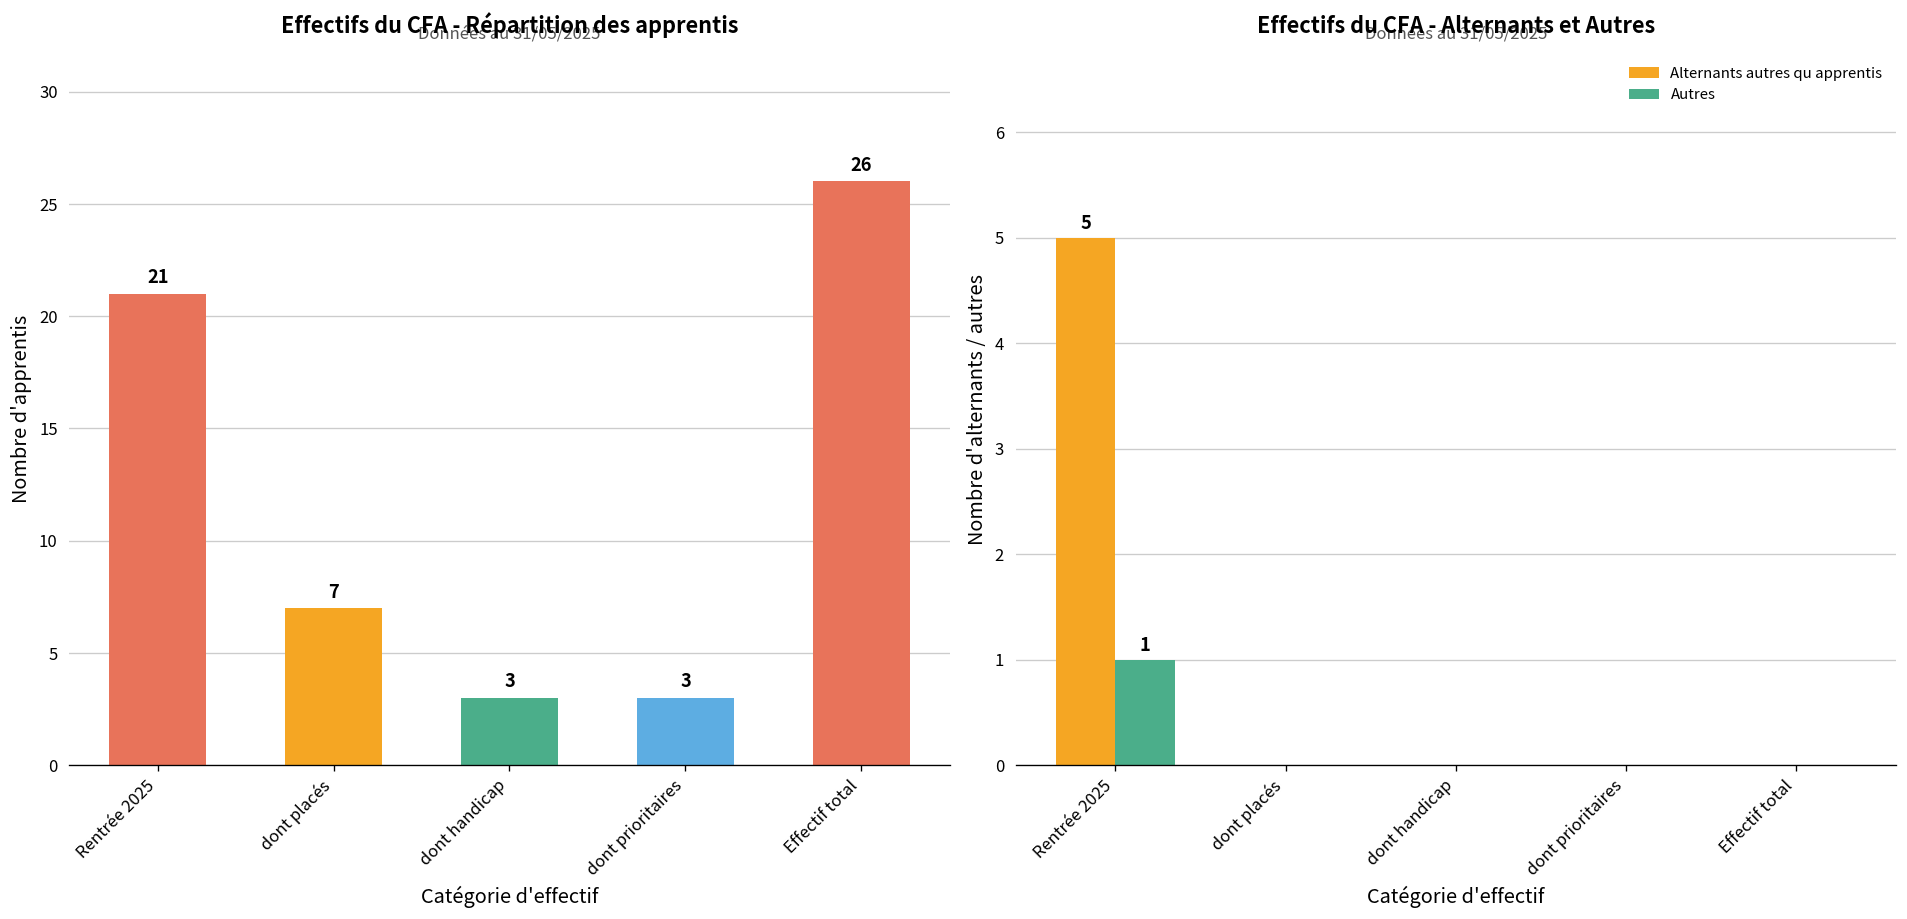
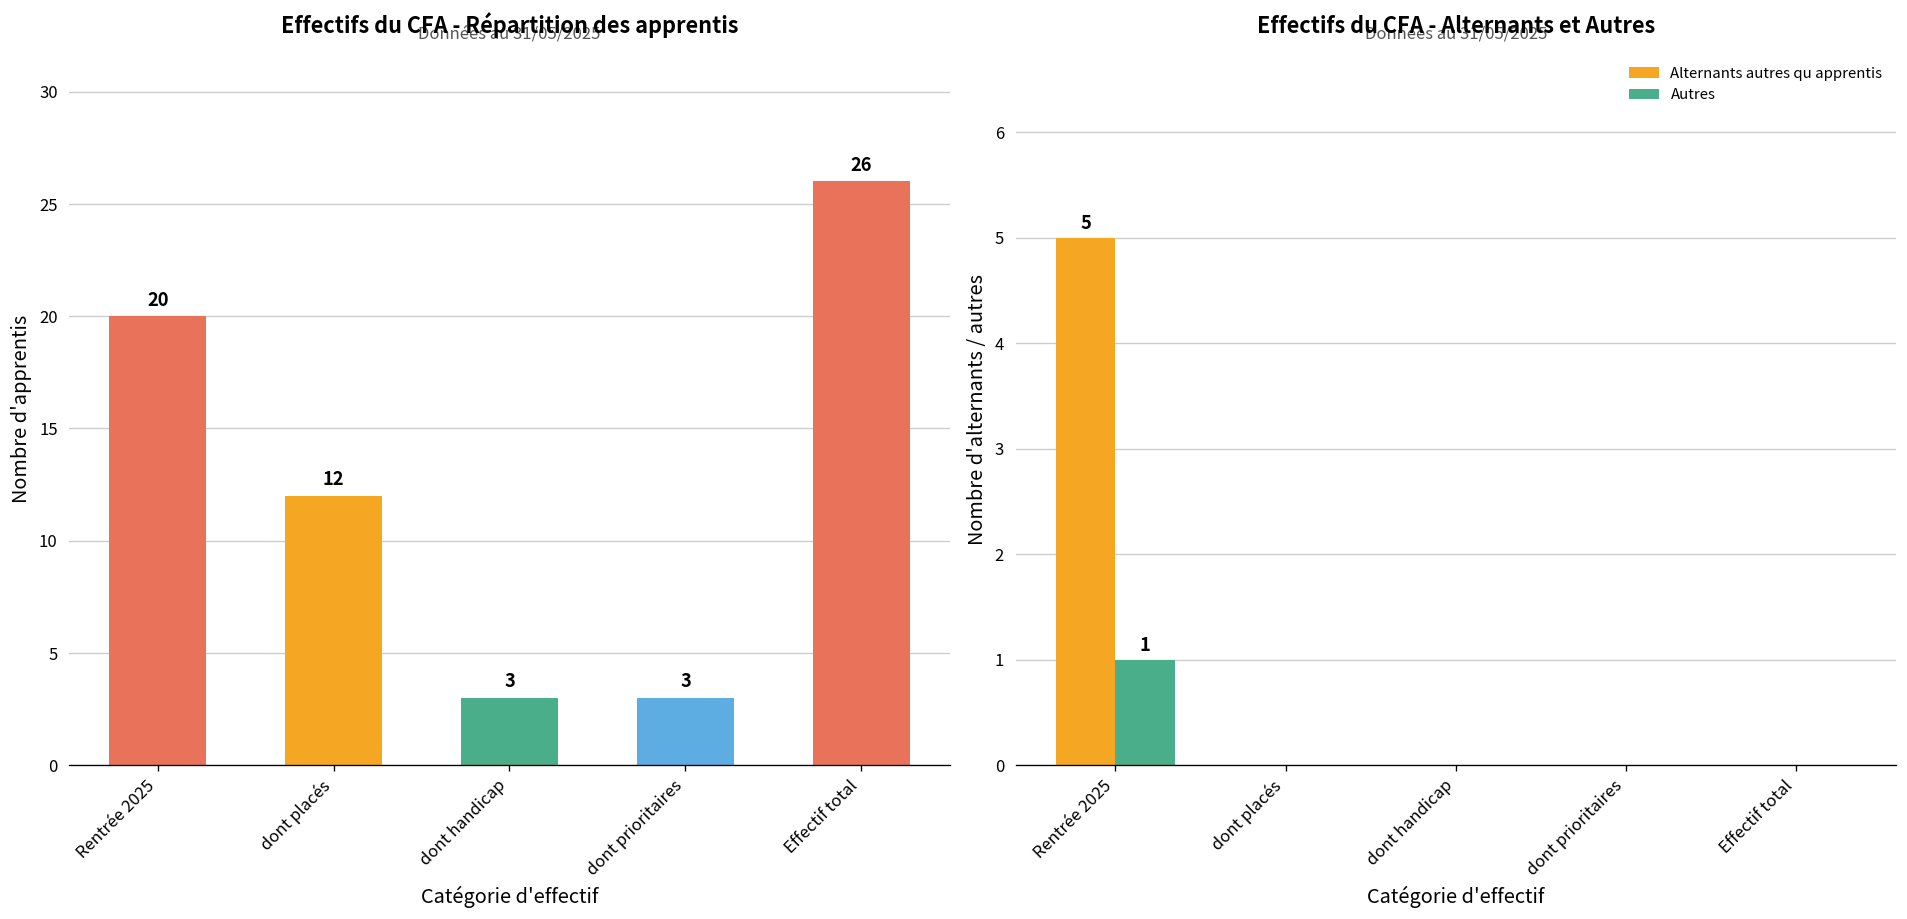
Effectifs du CFA - Répartition des apprentis, Rentrée 2025: 21 -> 20
Effectifs du CFA - Répartition des apprentis, dont placés: 7 -> 12
